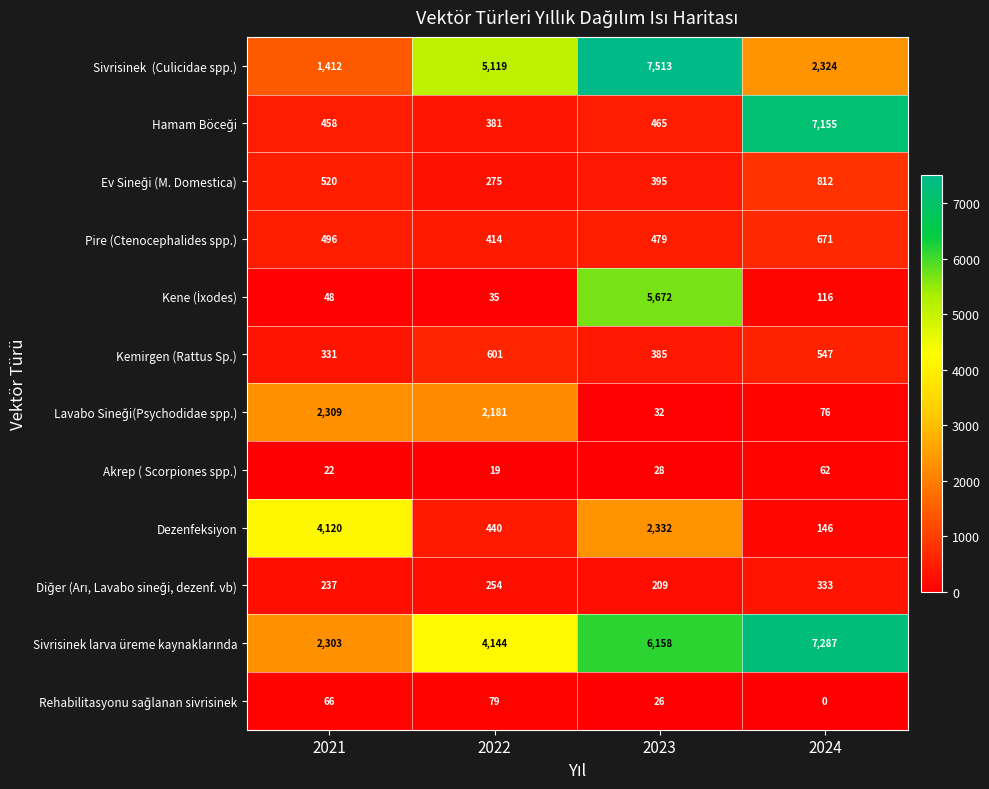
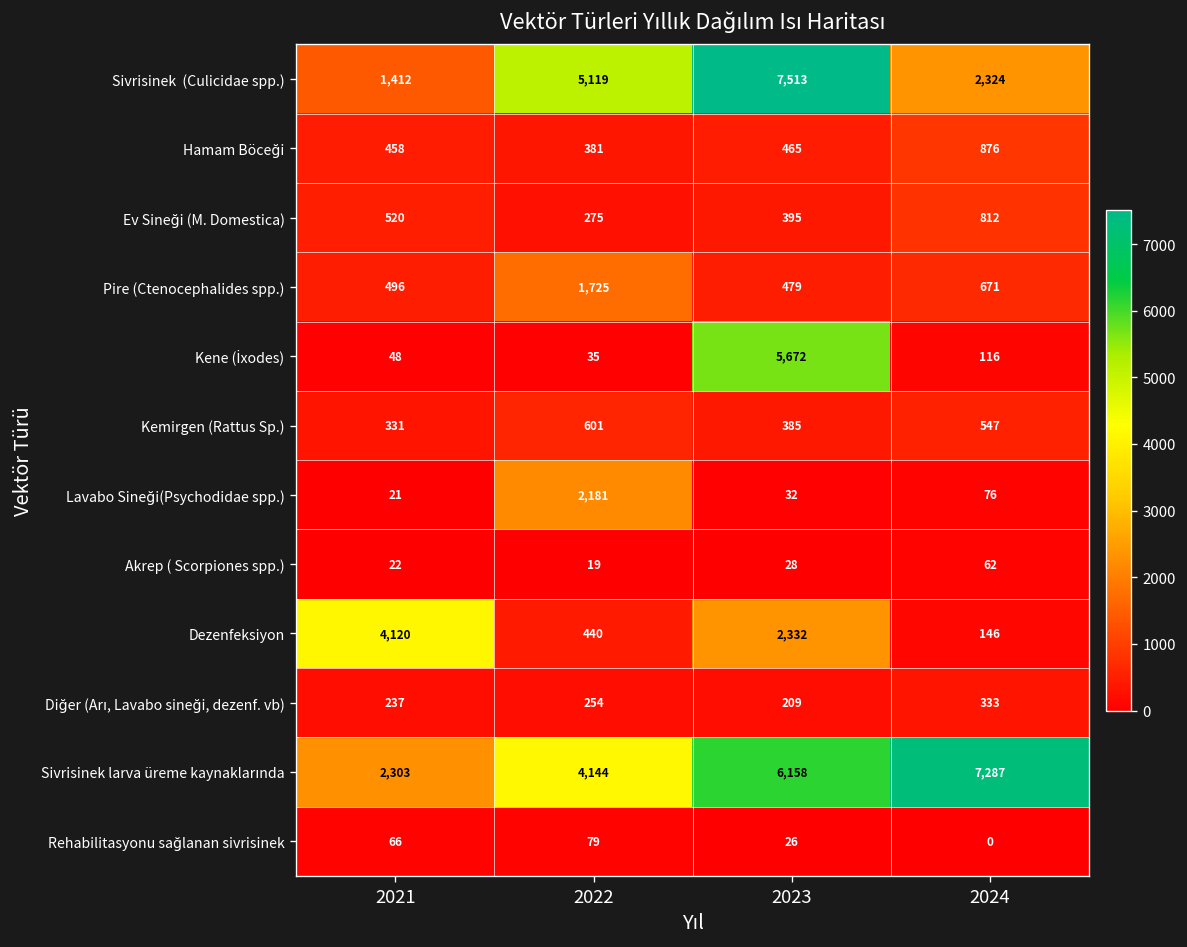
Hamam Böceği, 2024: 7,155 -> 876
Pire (Ctenocephalides spp.), 2022: 414 -> 1,725
Lavabo Sineği(Psychodidae spp.), 2021: 2,309 -> 21
